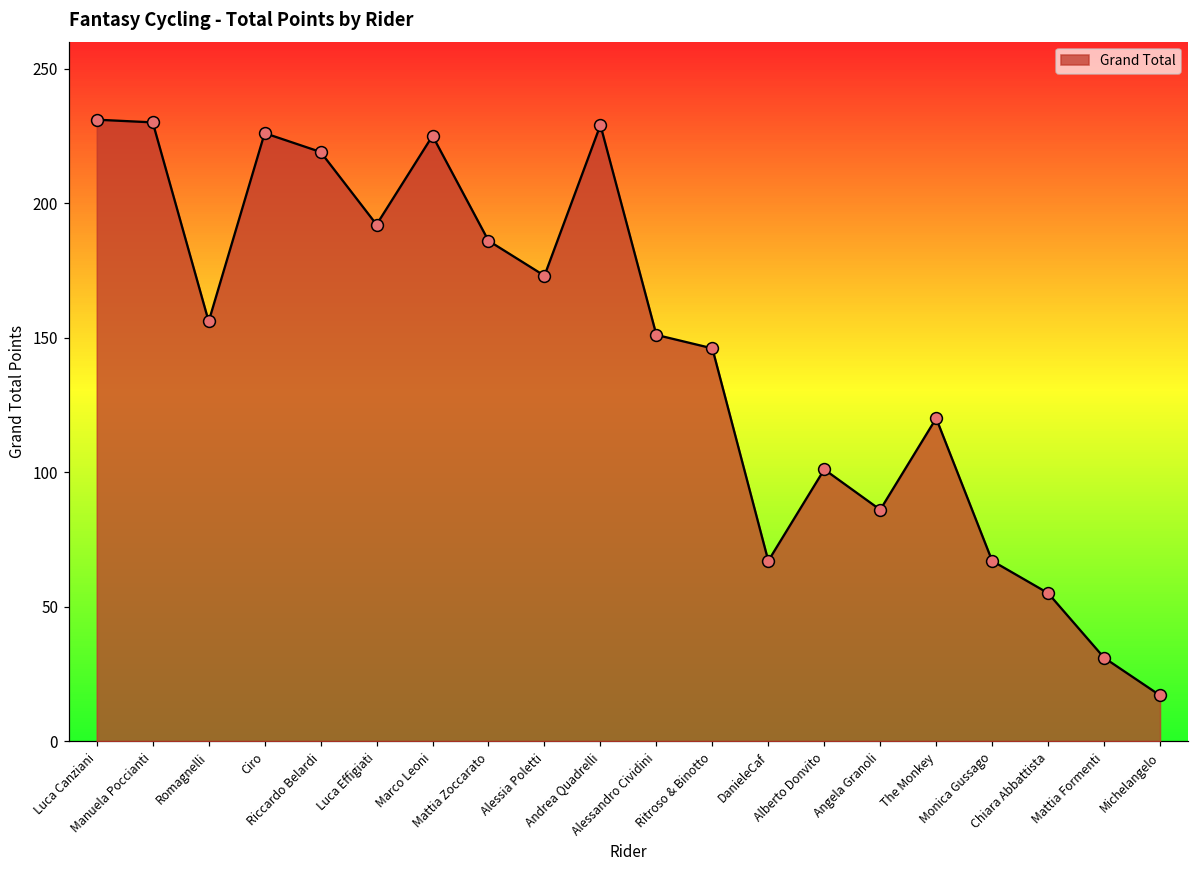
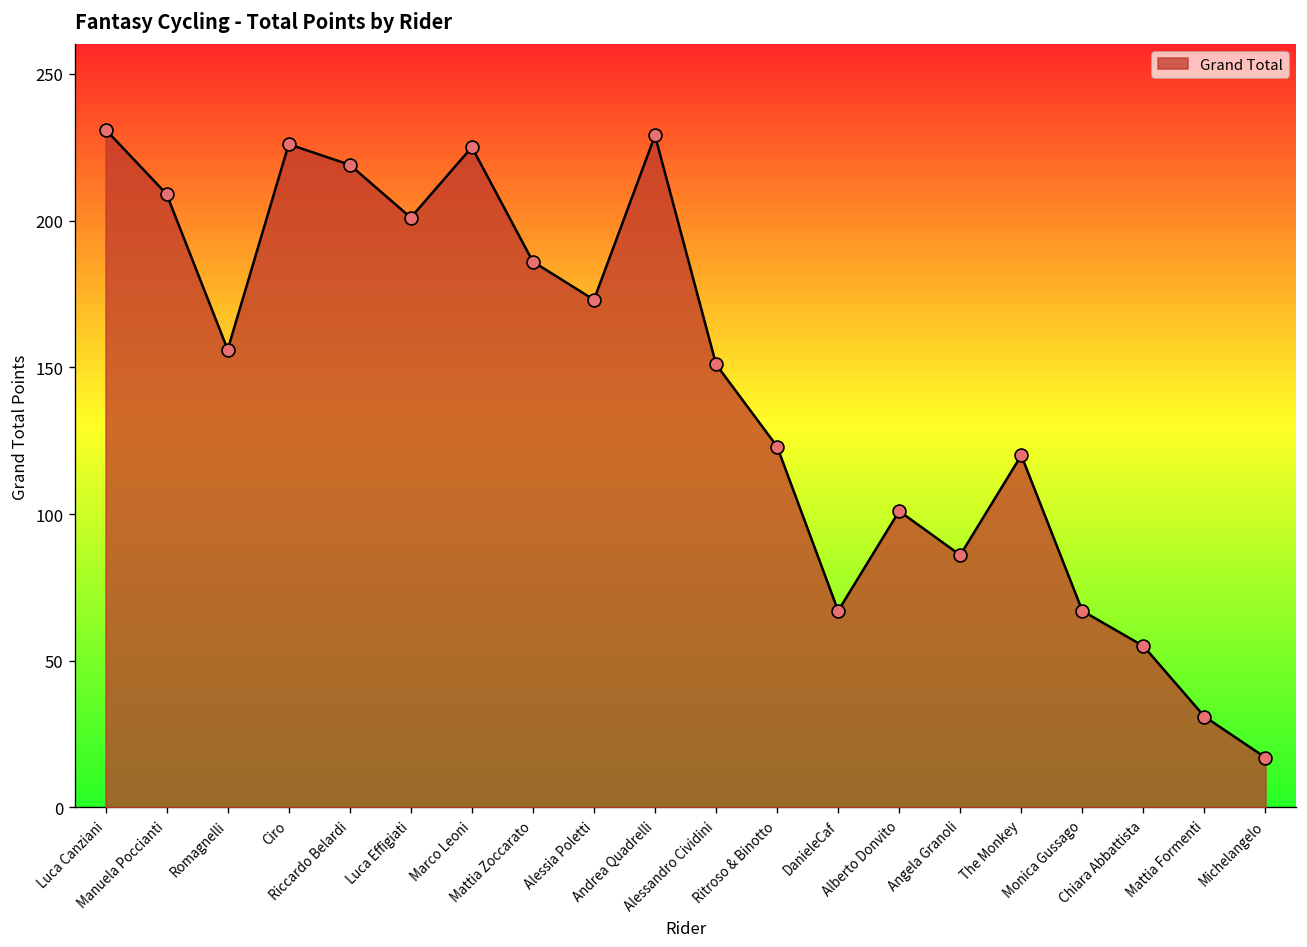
Manuela Poccianti: 230 -> 209
Luca Effigiati: 192 -> 201
Ritroso & Binotto: 146 -> 123
